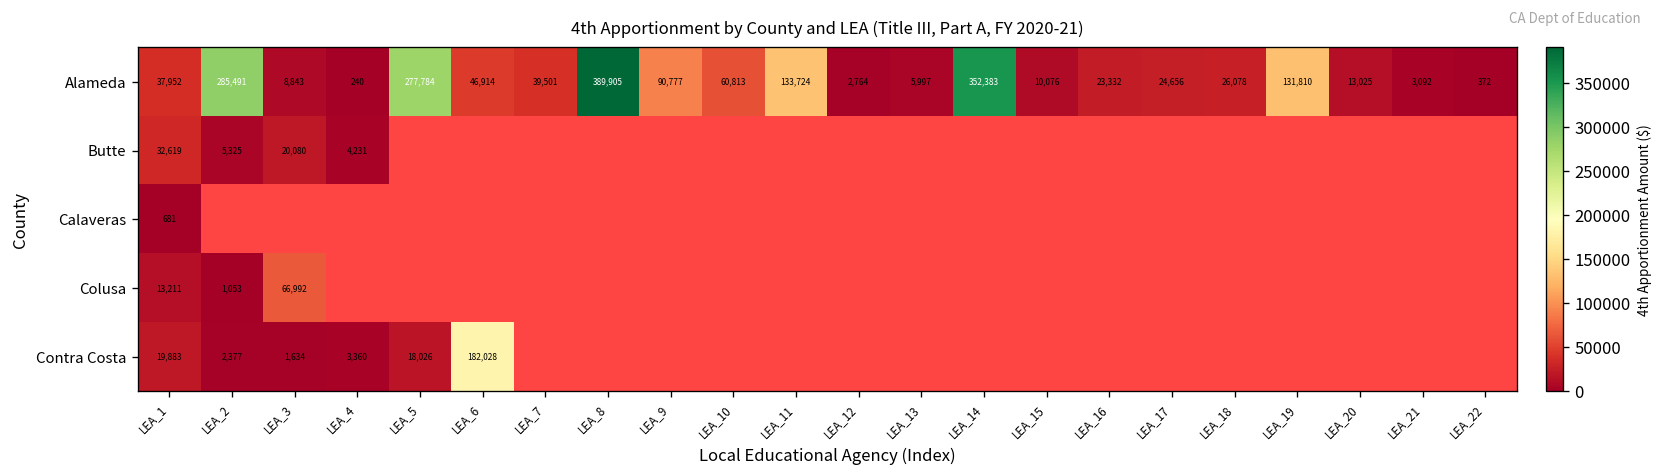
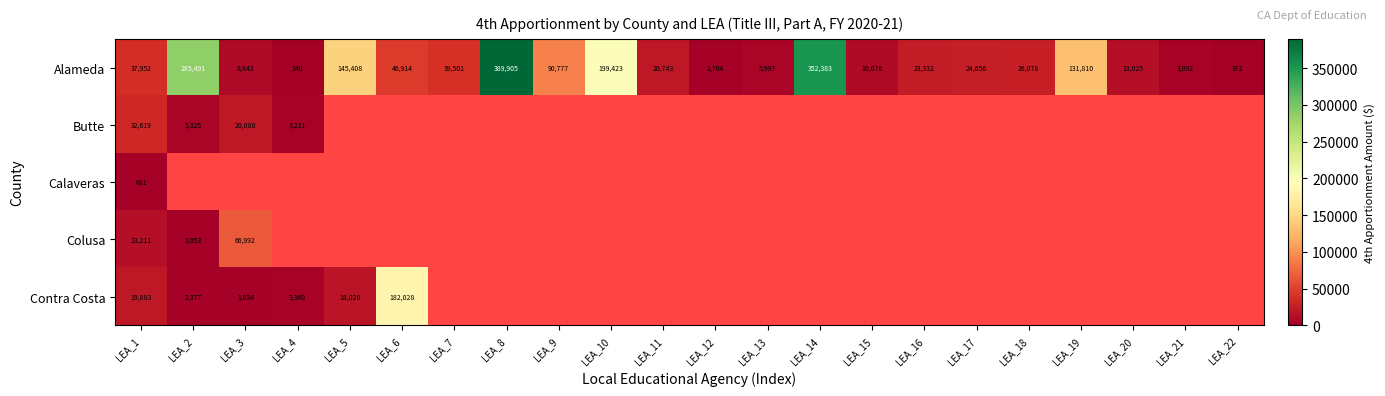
Alameda, LEA_5: 277,784 -> 145,408
Alameda, LEA_10: 60,813 -> 199,423
Alameda, LEA_11: 133,724 -> 20,743
